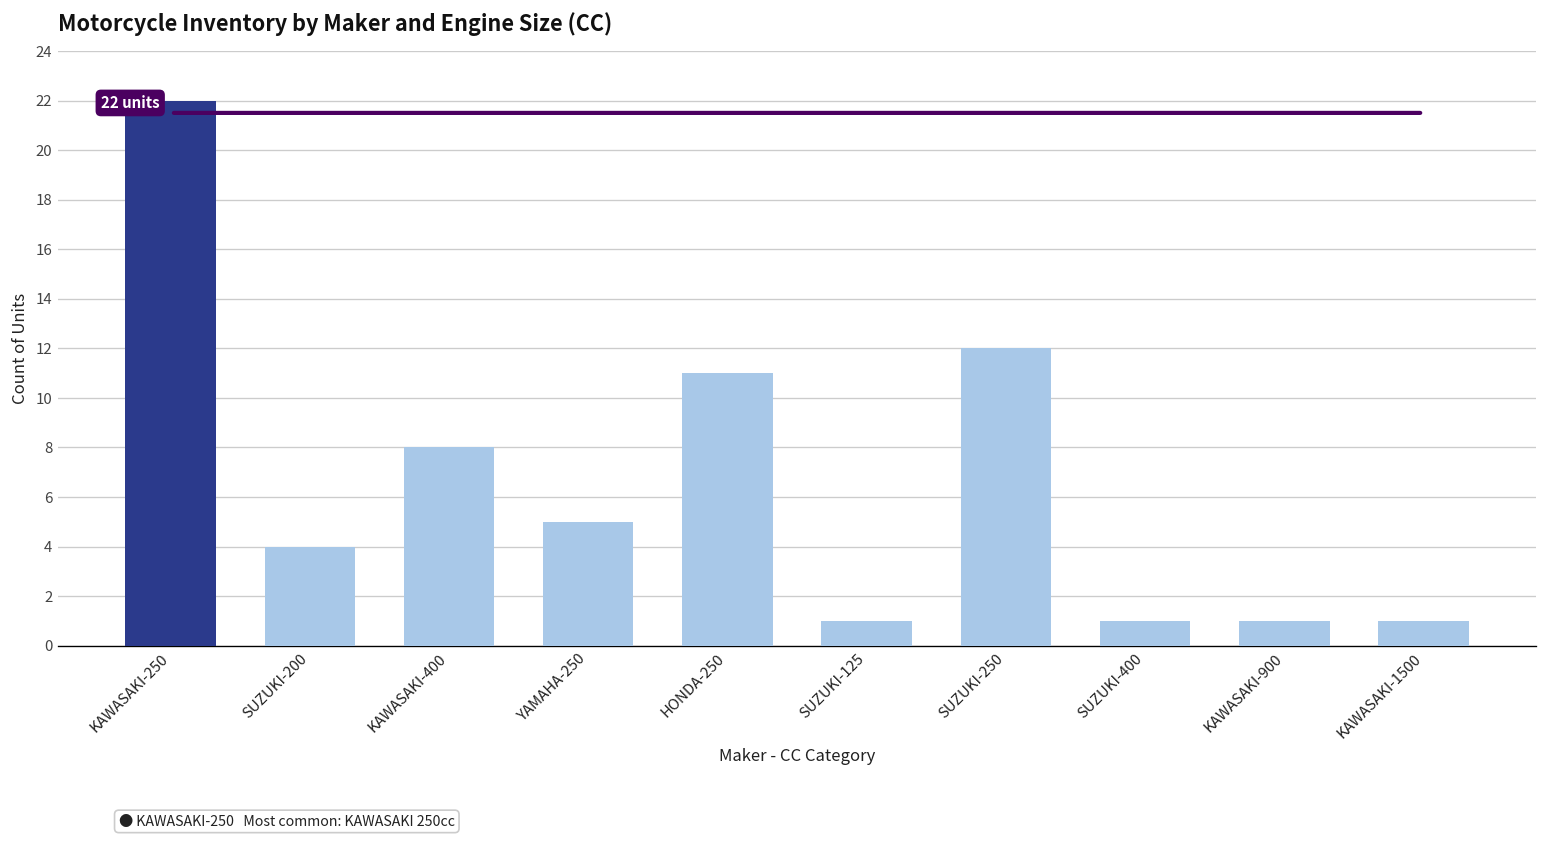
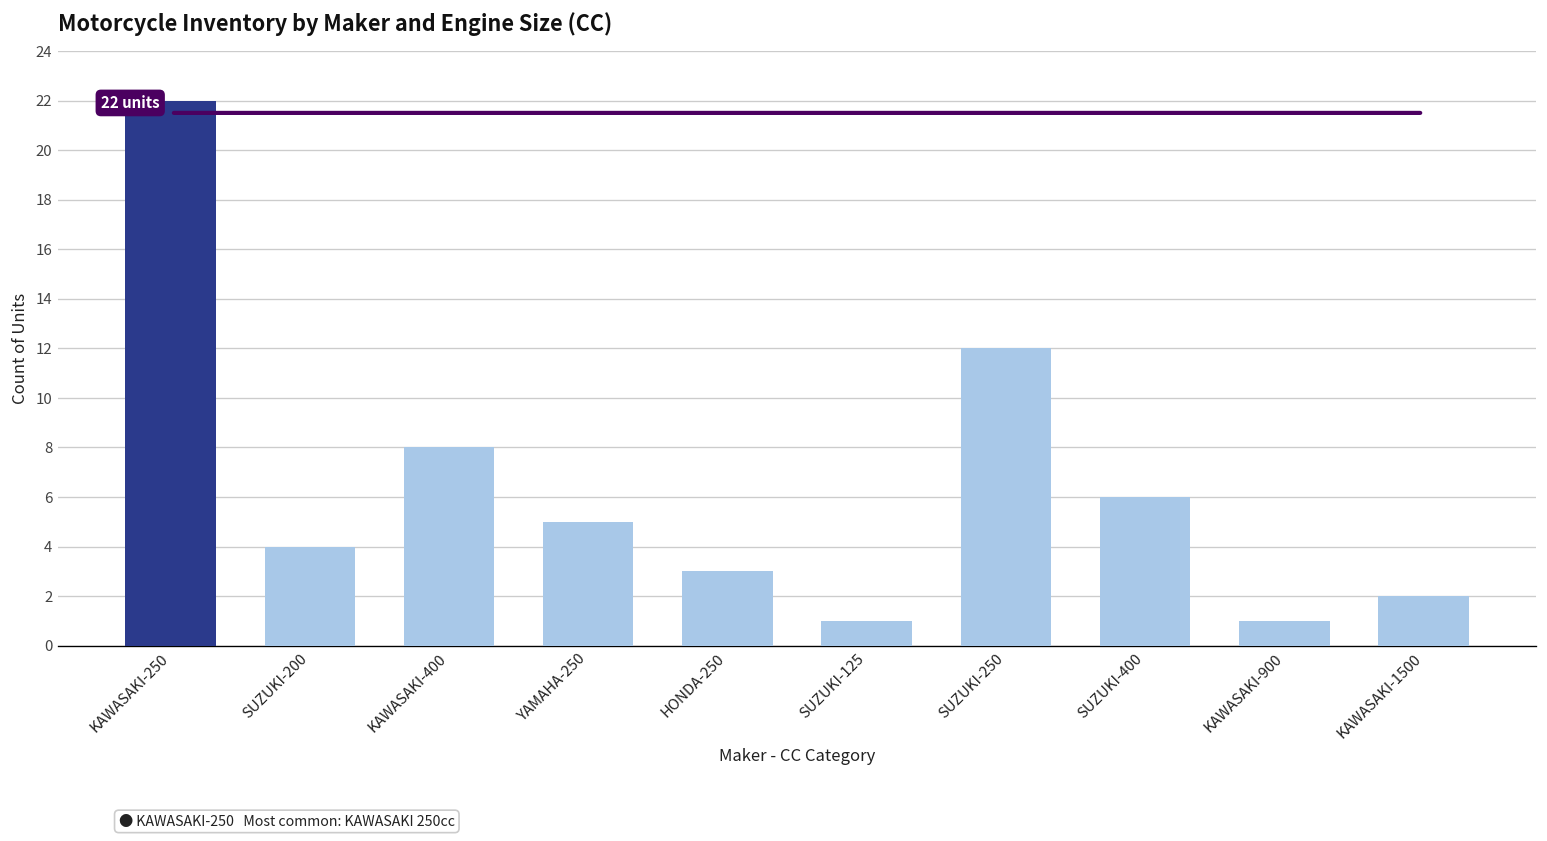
HONDA-250: 11 -> 3
SUZUKI-400: 1 -> 6
KAWASAKI-1500: 1 -> 2
